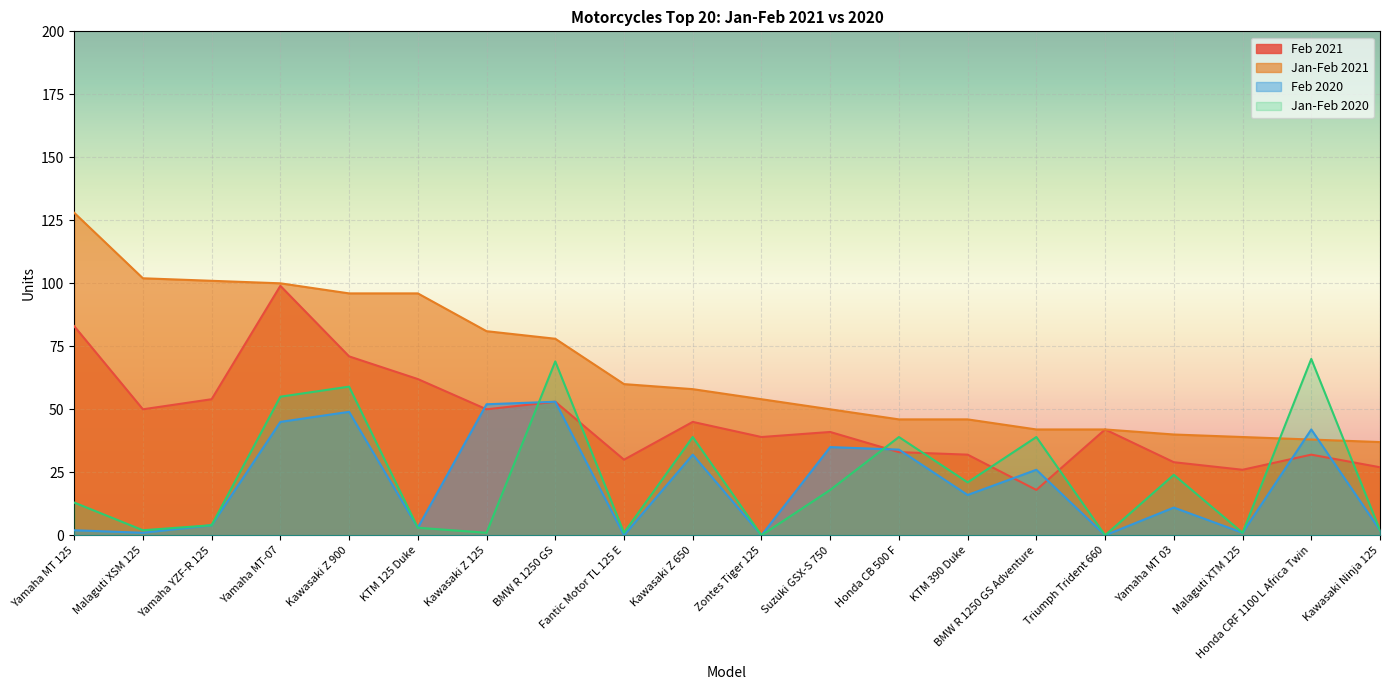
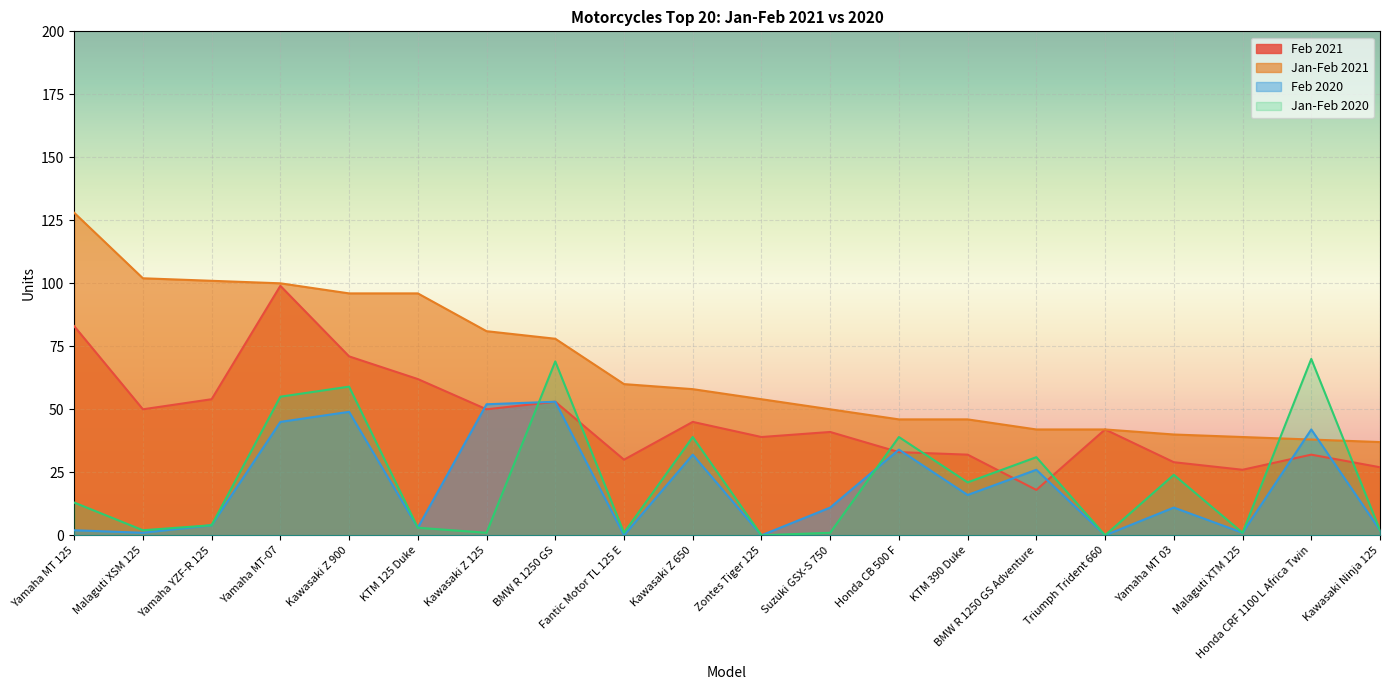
Feb 2020, Suzuki GSX-S 750: 35 -> 11
Jan-Feb 2020, Suzuki GSX-S 750: 18 -> 1
Jan-Feb 2020, BMW R 1250 GS Adventure: 39 -> 31
